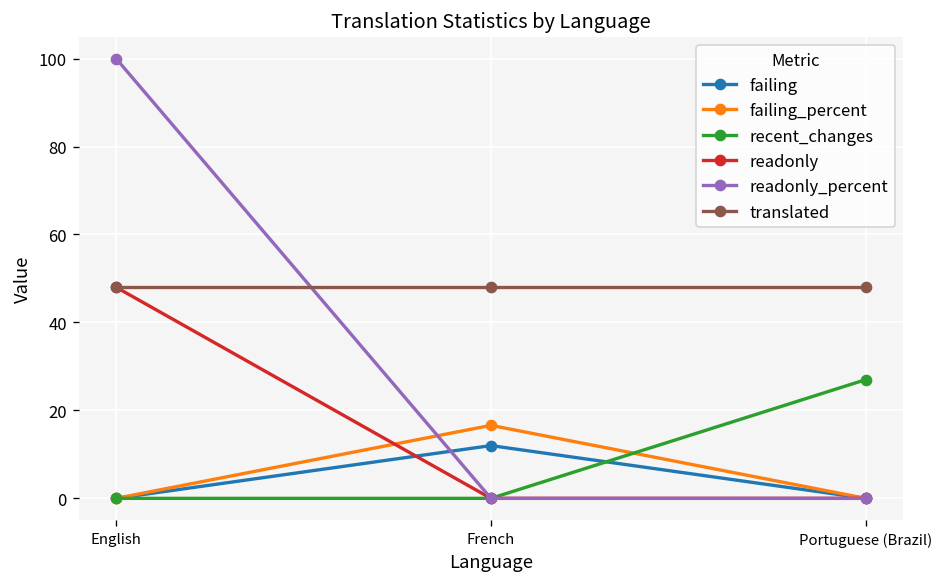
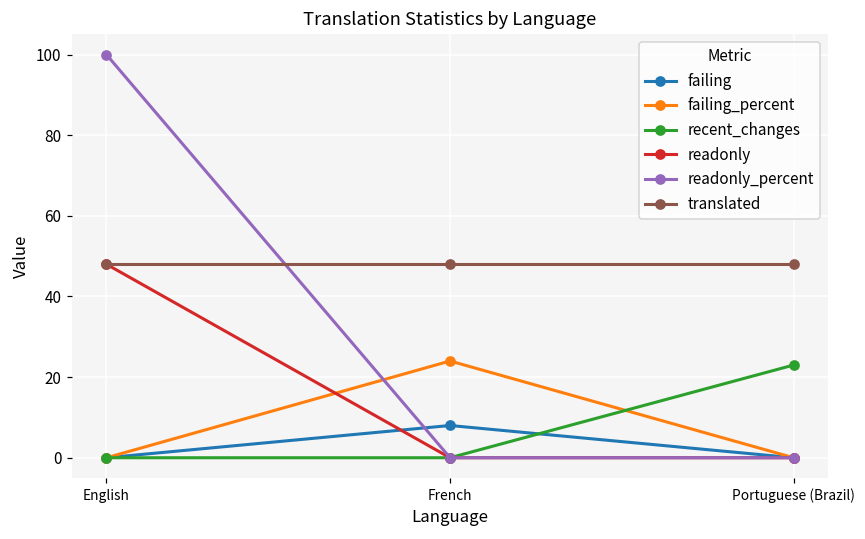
failing, French: 12 -> 8
failing_percent, French: 17 -> 24
recent_changes, Portuguese (Brazil): 27 -> 23
